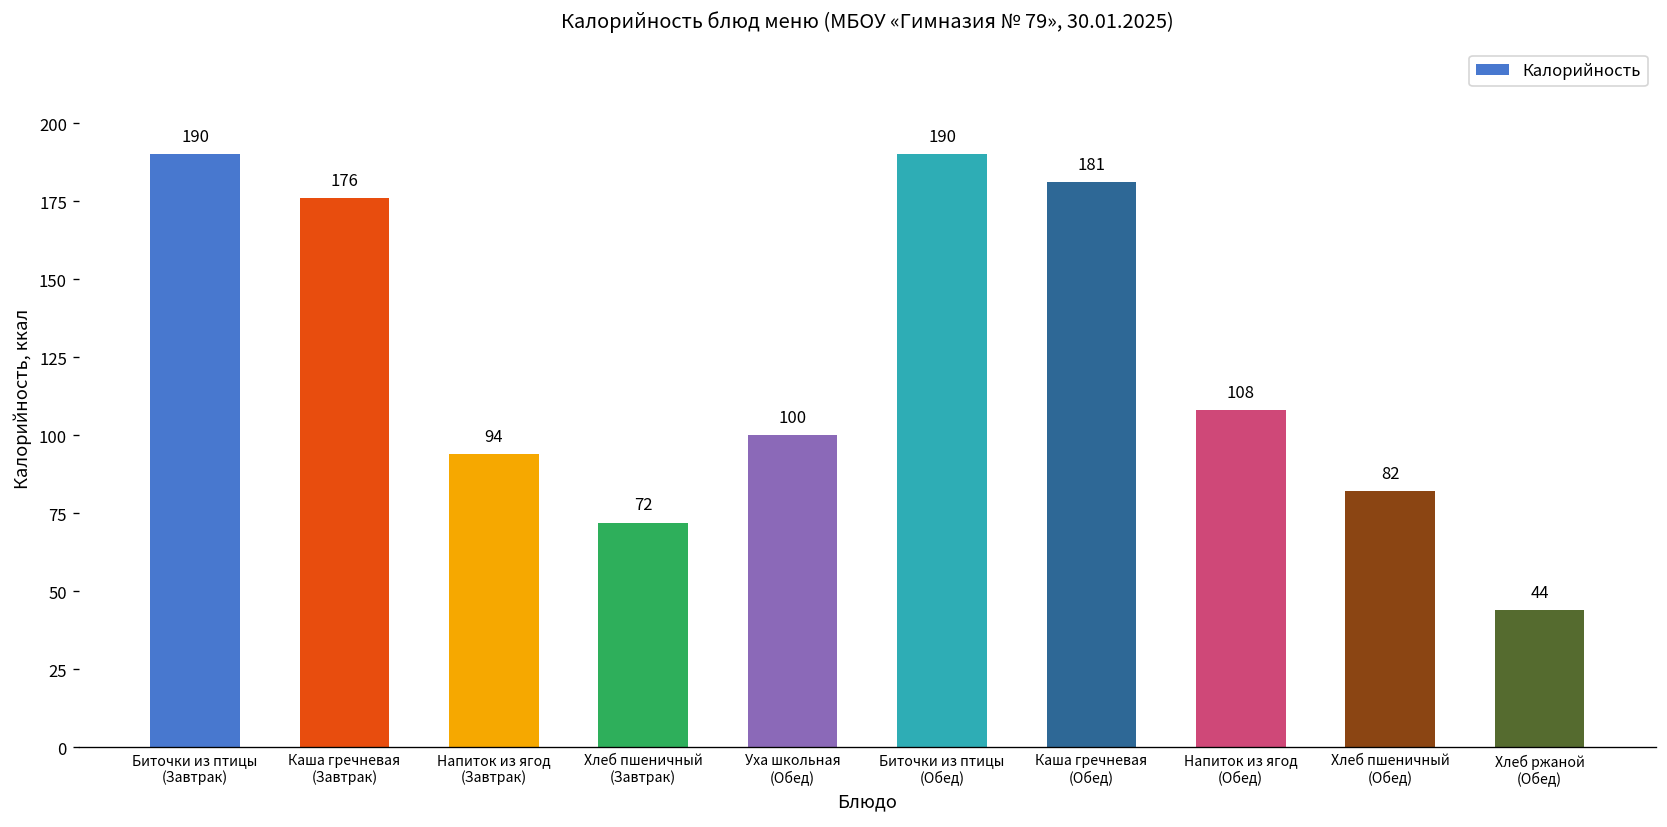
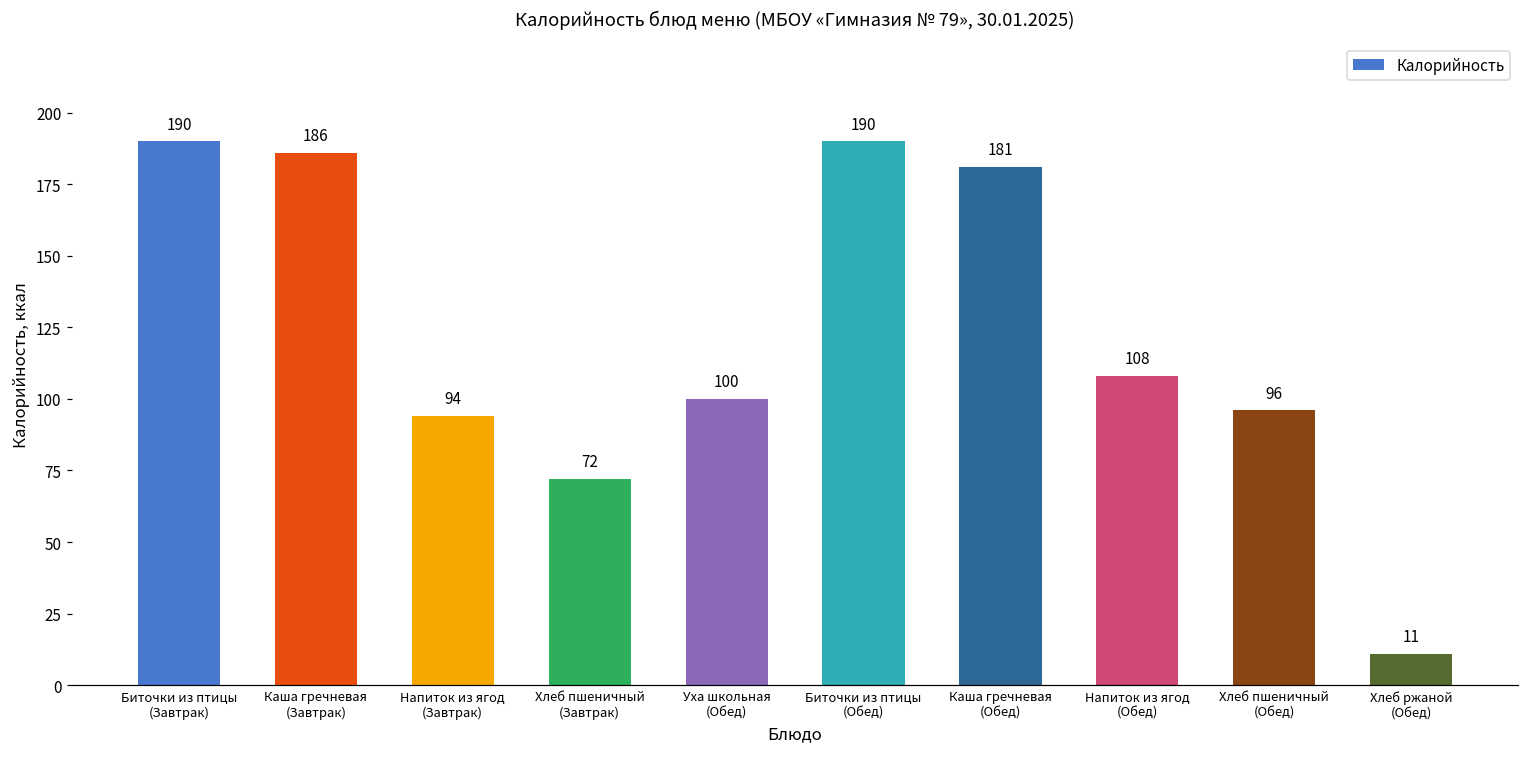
Каша гречневая (Завтрак): 176 -> 186
Хлеб пшеничный (Обед): 82 -> 96
Хлеб ржаной (Обед): 44 -> 11
